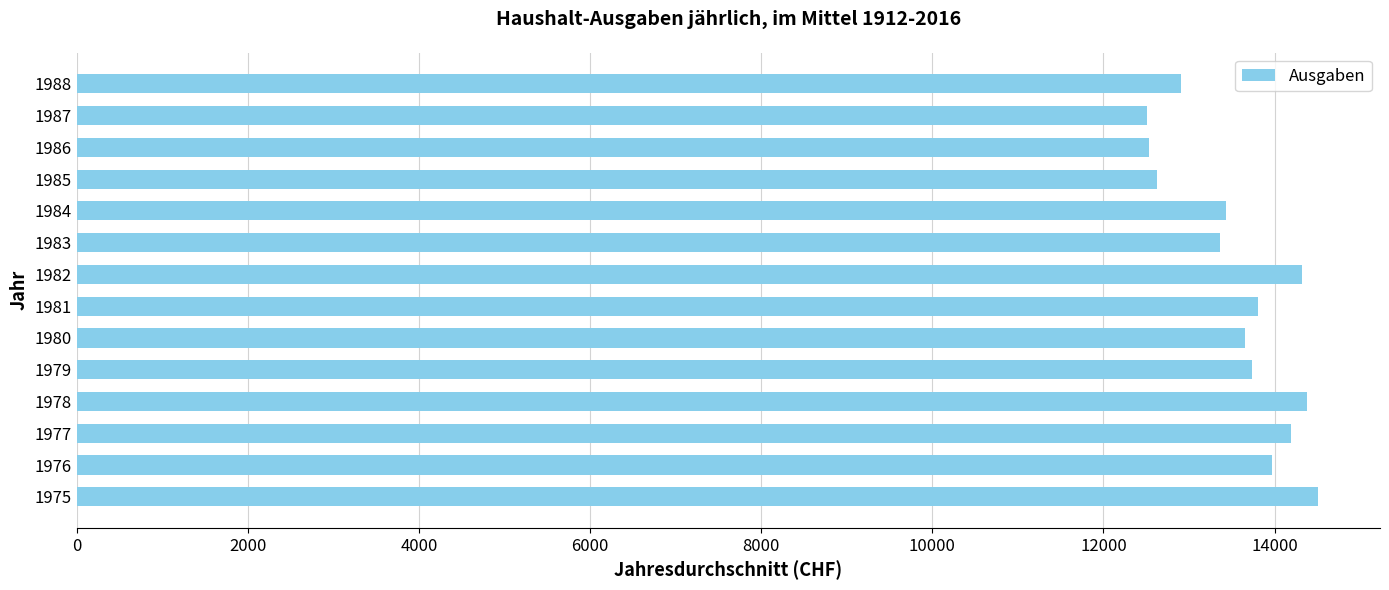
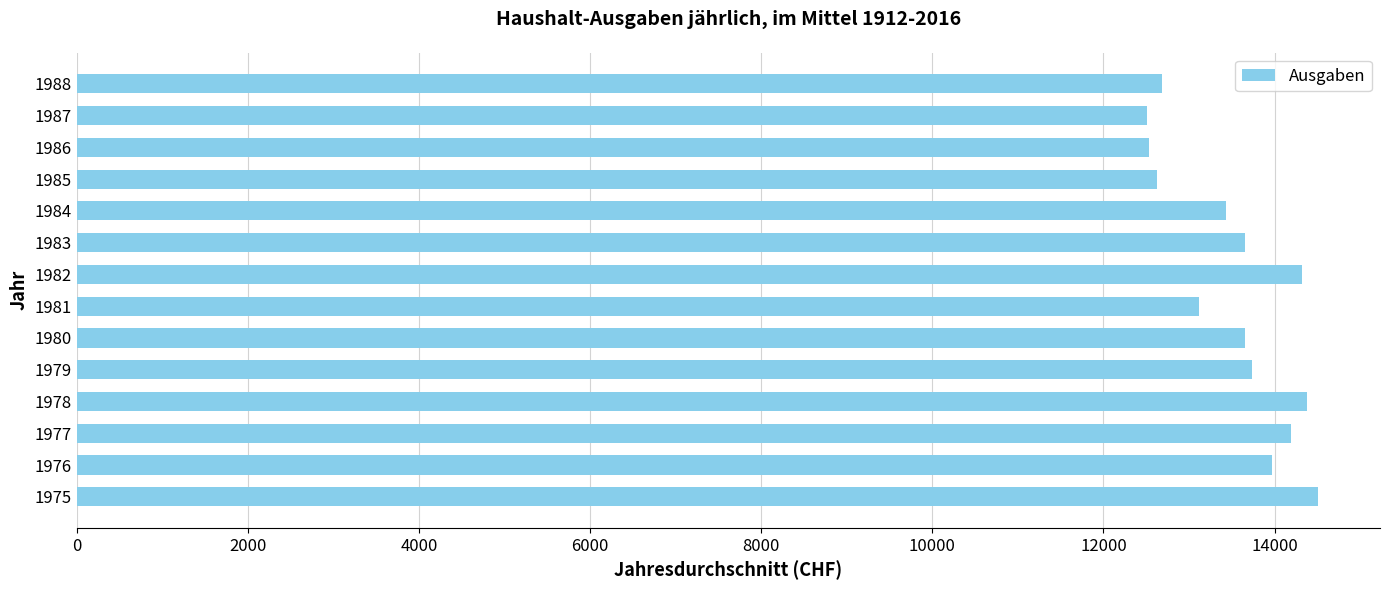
1988: 12900 -> 12700
1983: 13400 -> 13700
1981: 13800 -> 13100
